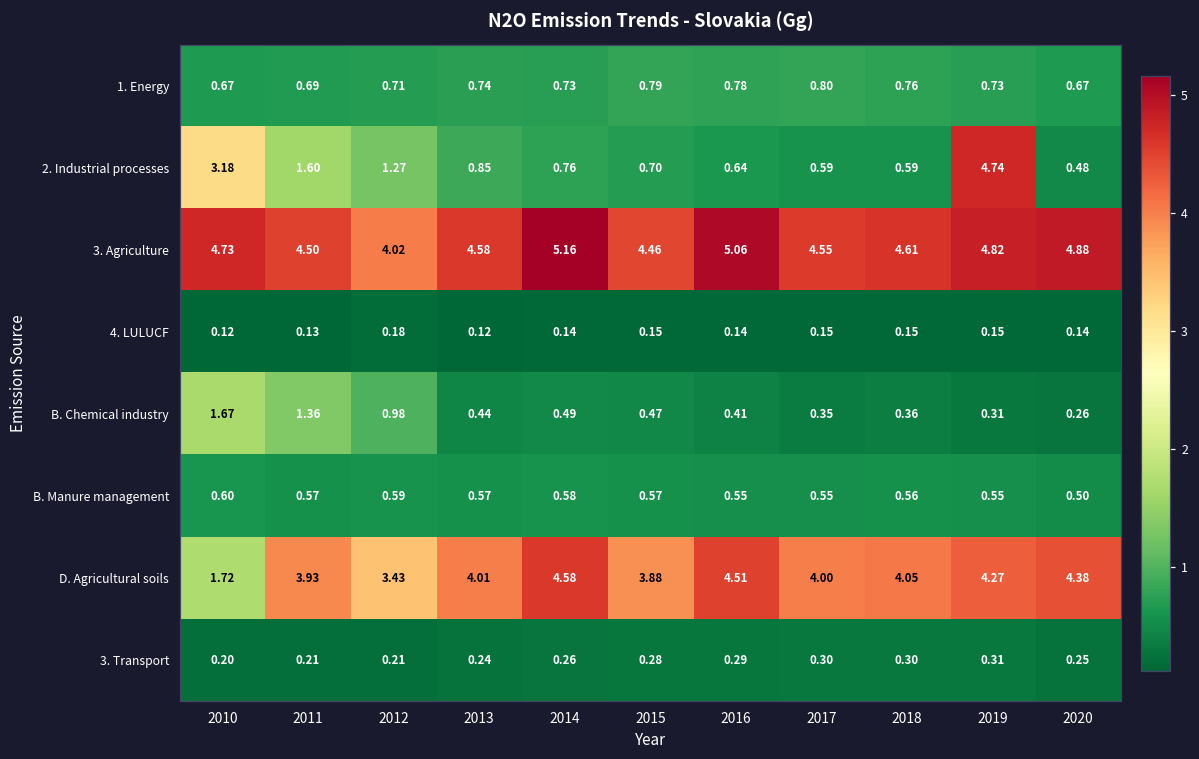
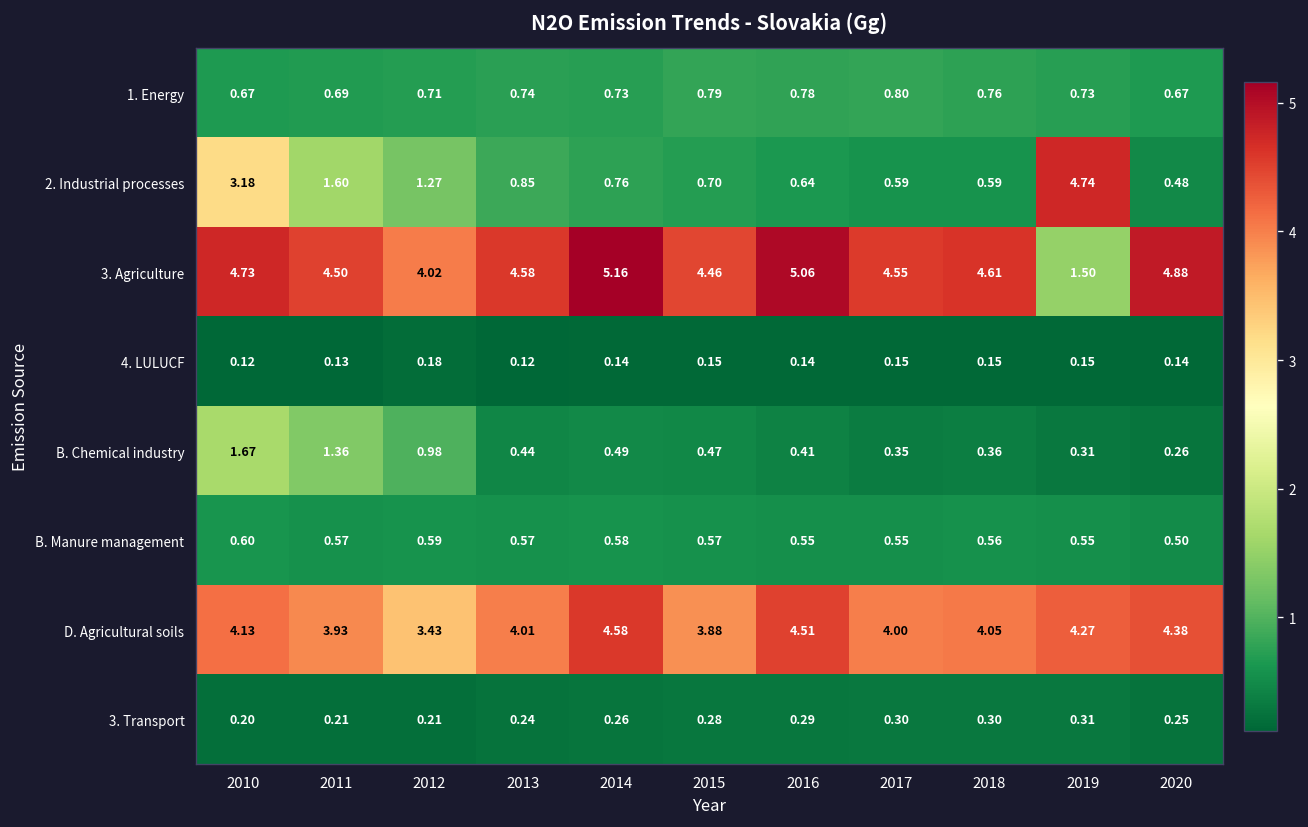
3. Agriculture, 2019: 4.82 -> 1.50
D. Agricultural soils, 2010: 1.72 -> 4.13
